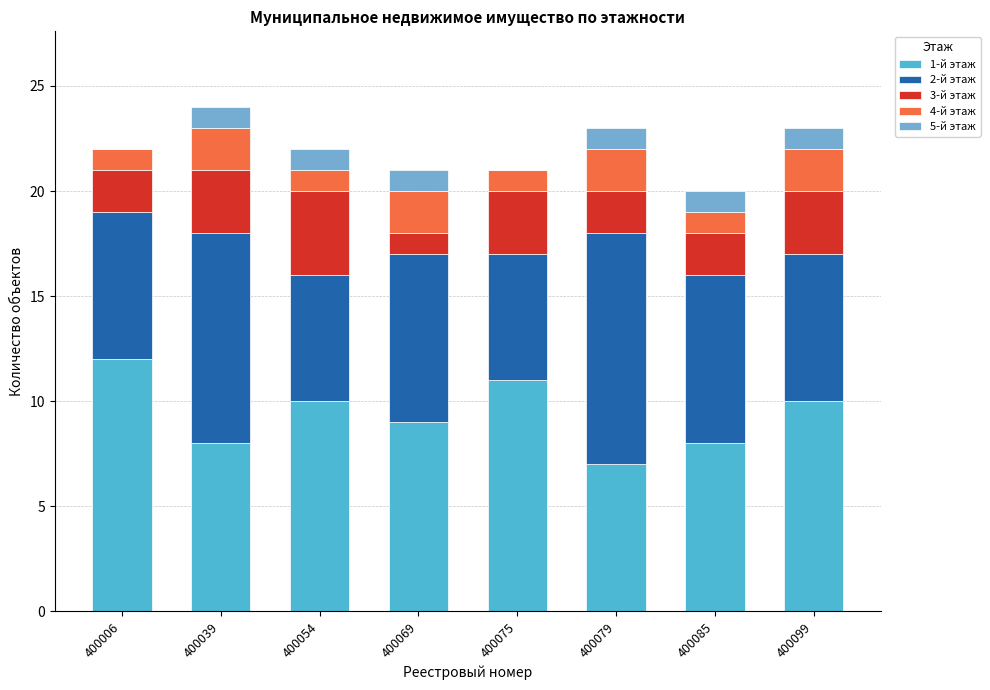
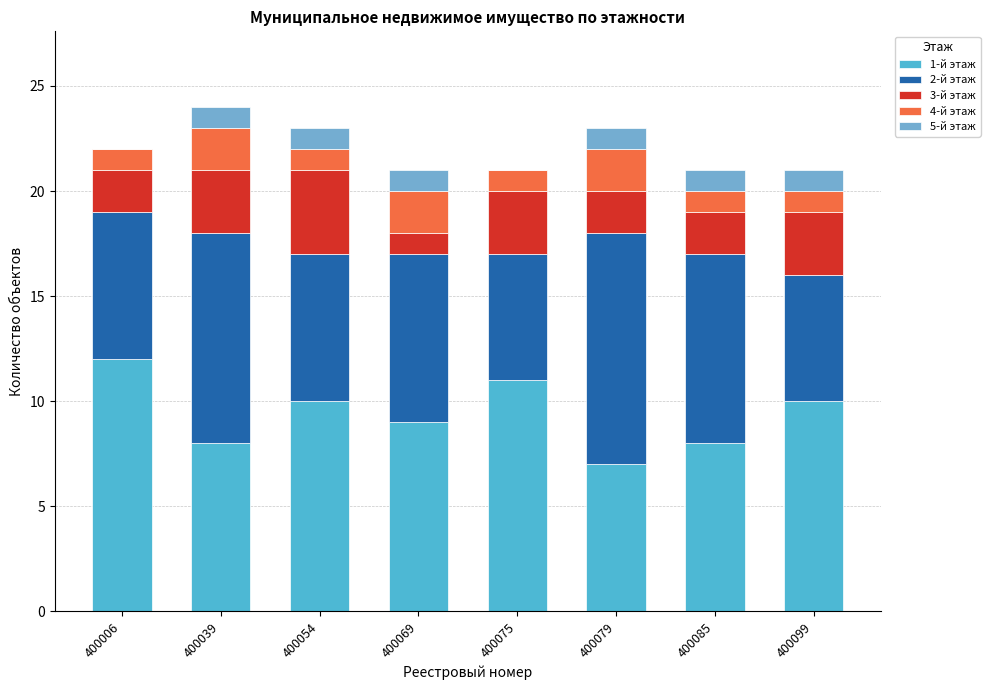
2-й этаж, 400054: 6 -> 7
2-й этаж, 400085: 8 -> 9
2-й этаж, 400099: 7 -> 6
4-й этаж, 400099: 2 -> 1
